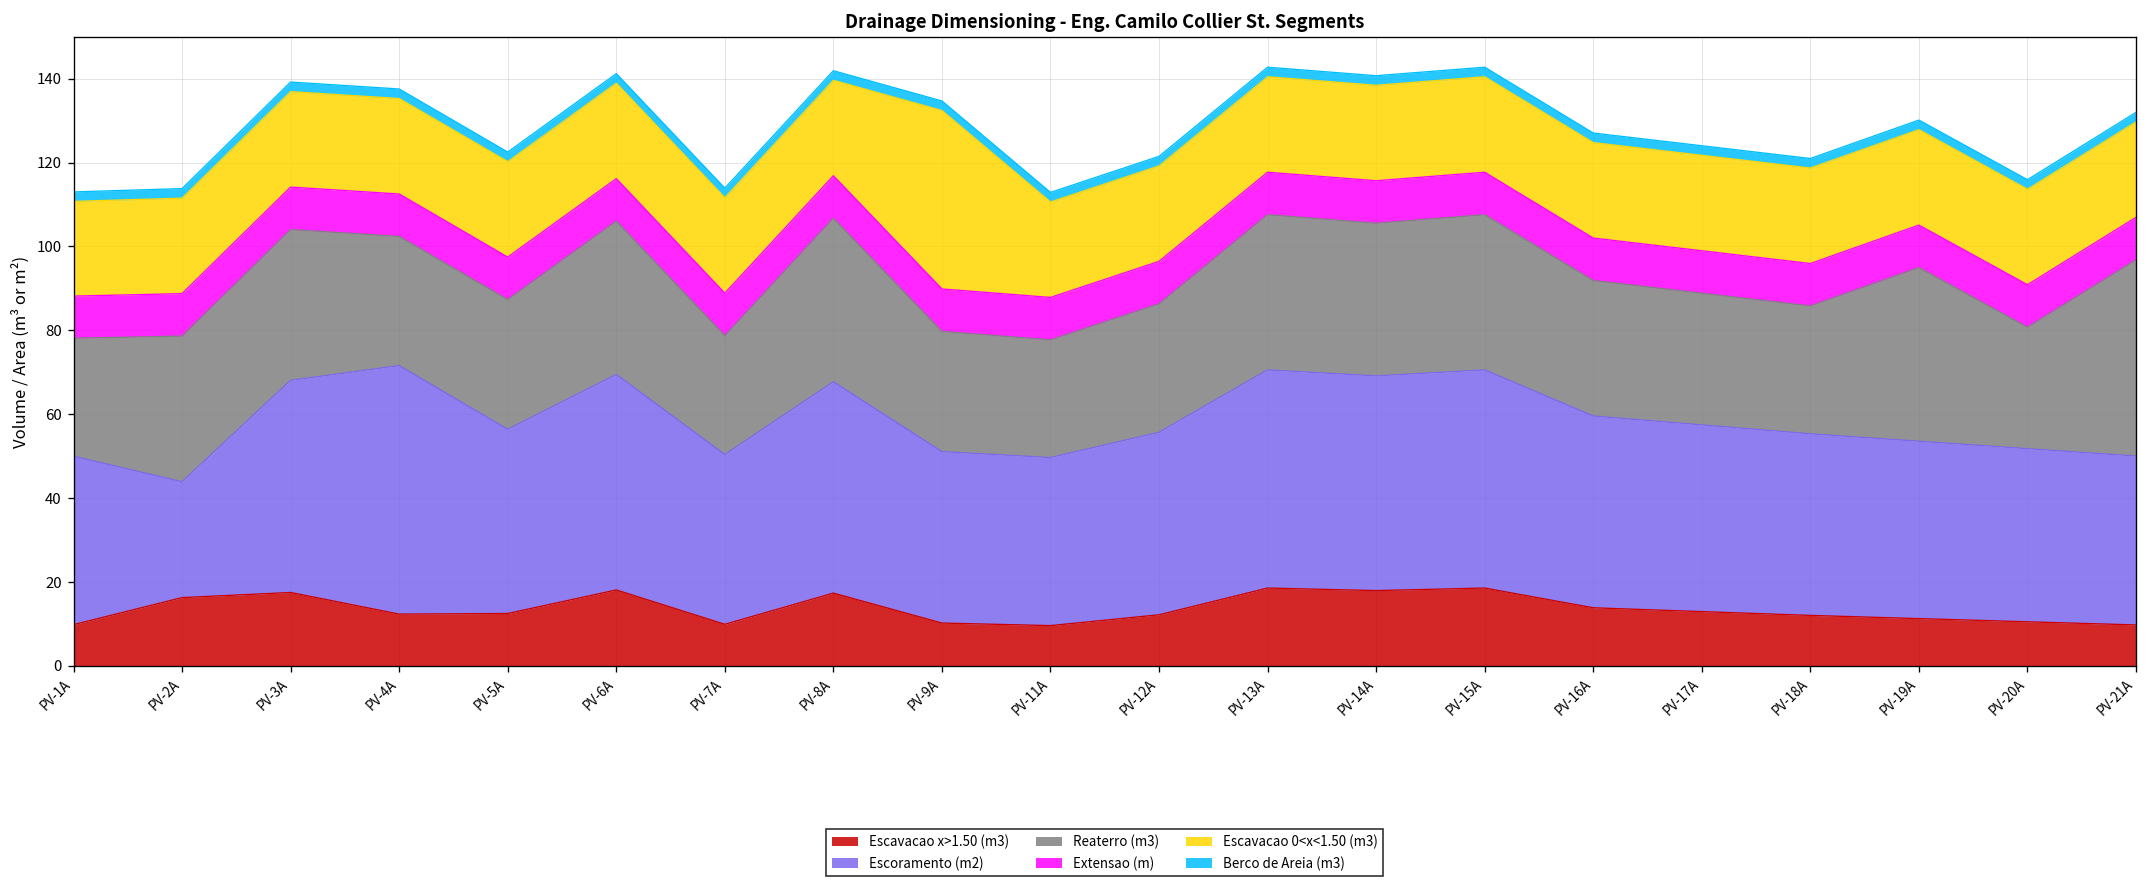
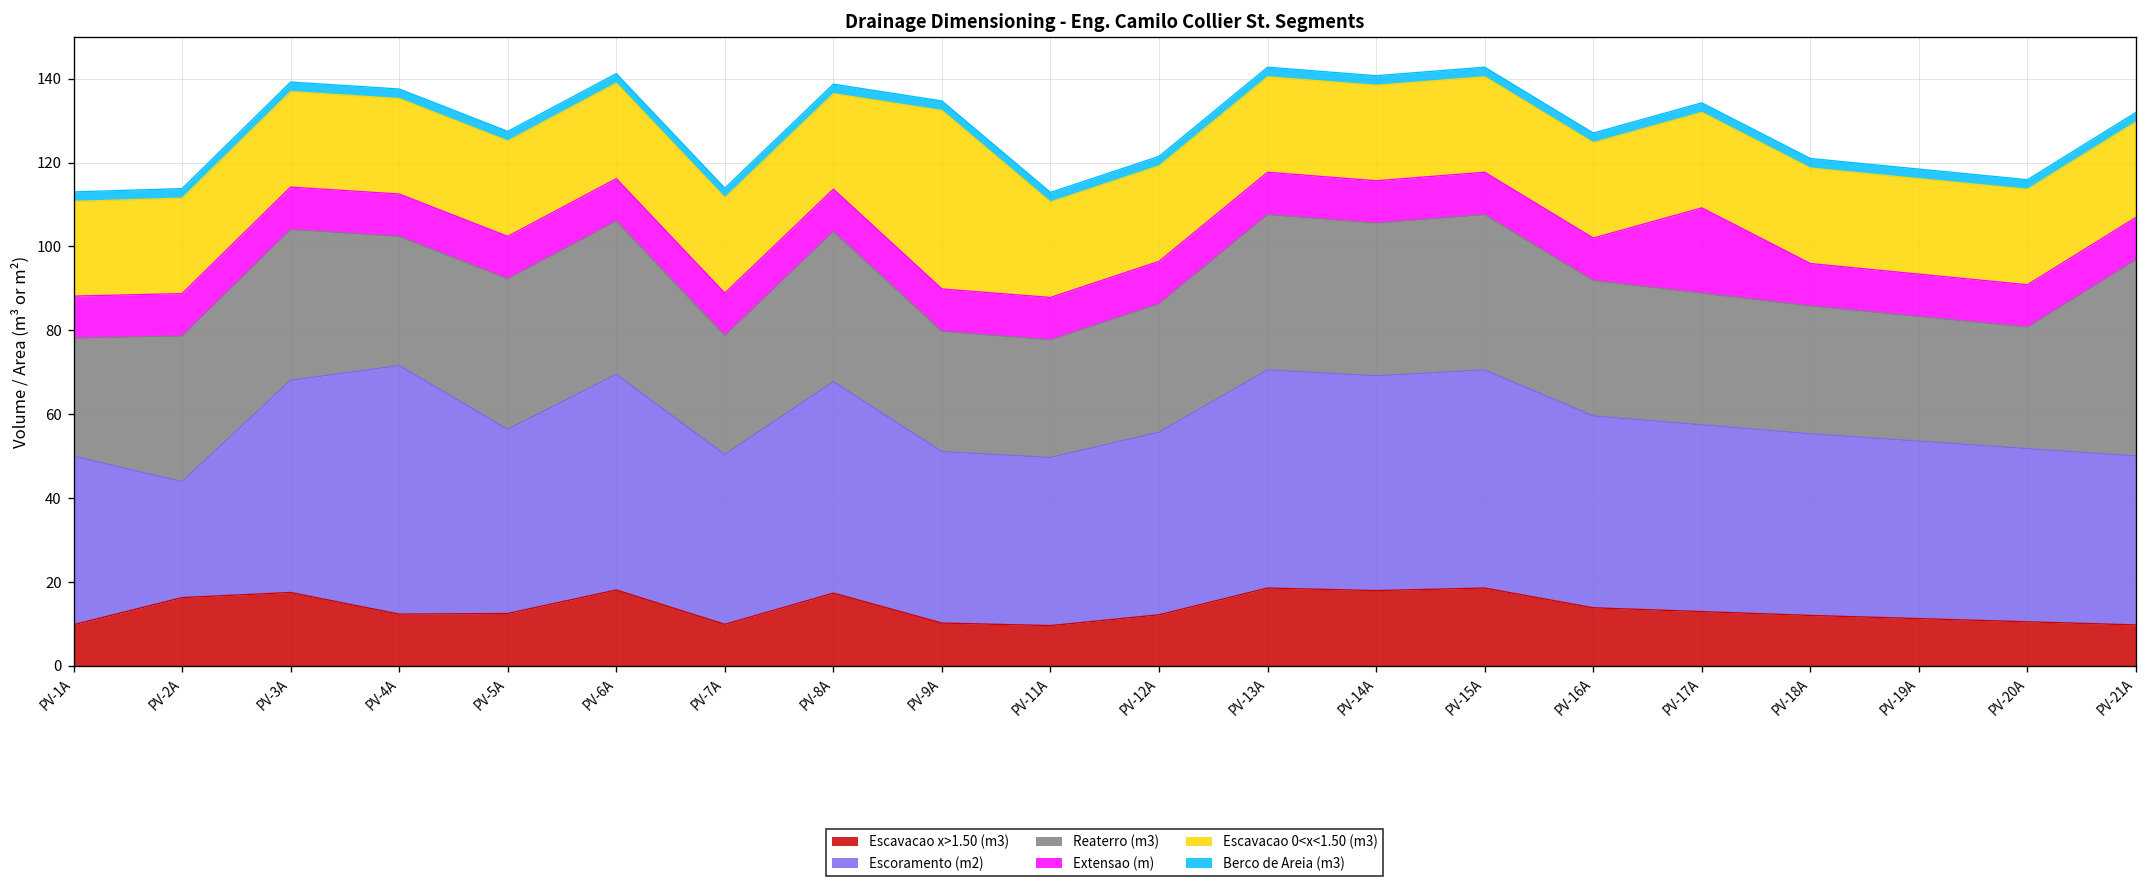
Reaterro (m3), PV-5A: 31 -> 36
Reaterro (m3), PV-8A: 39 -> 36
Extensao (m), PV-17A: 10 -> 20
Reaterro (m3), PV-19A: 41 -> 30
